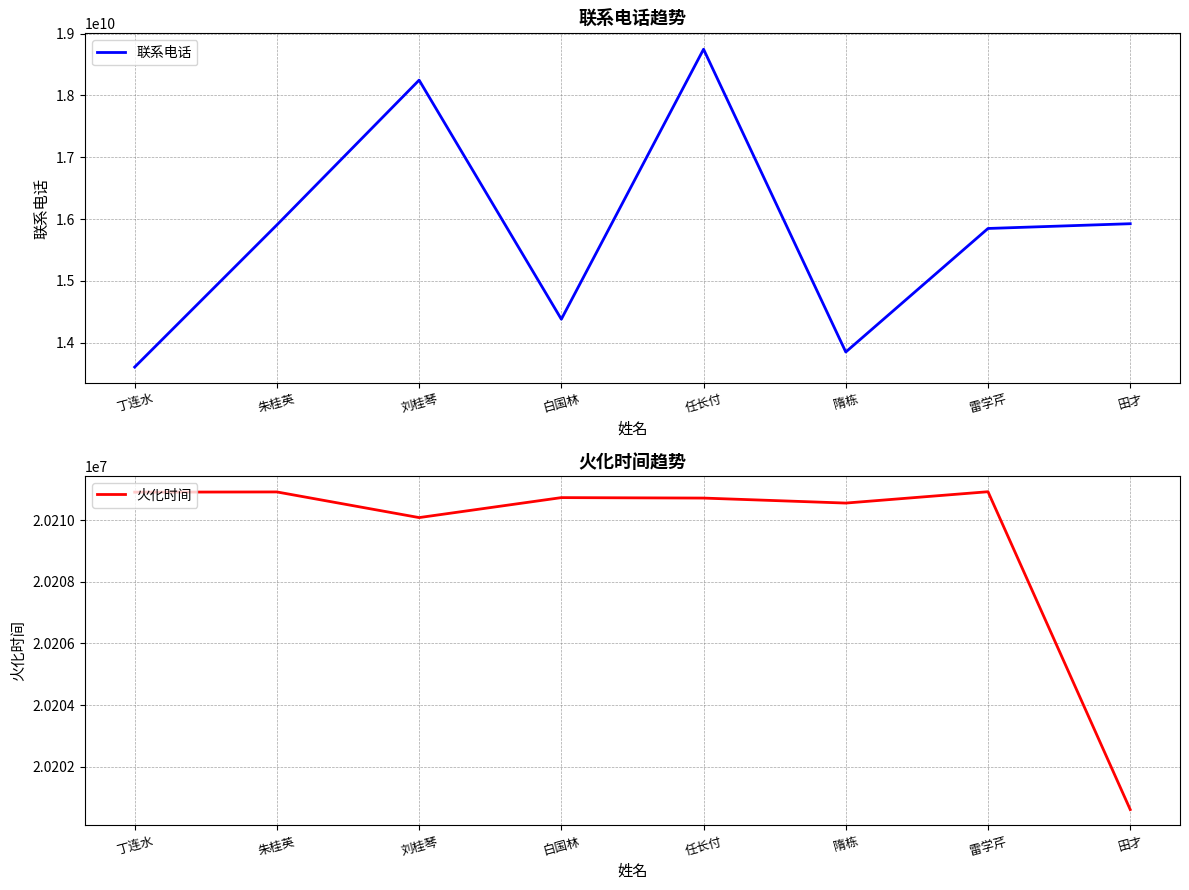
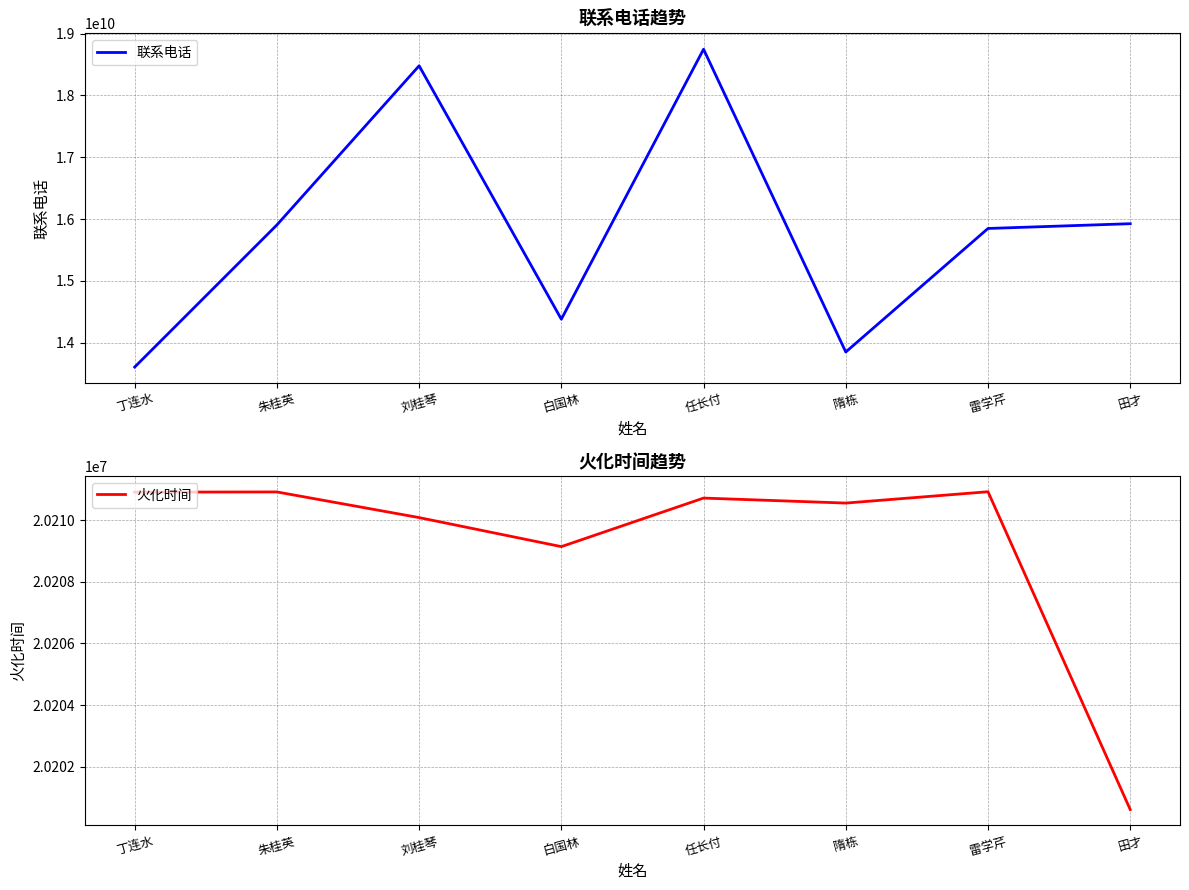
联系电话趋势, 刘桂琴: 18200000000 -> 18500000000
火化时间趋势, 白国林: 20210700 -> 20209100
